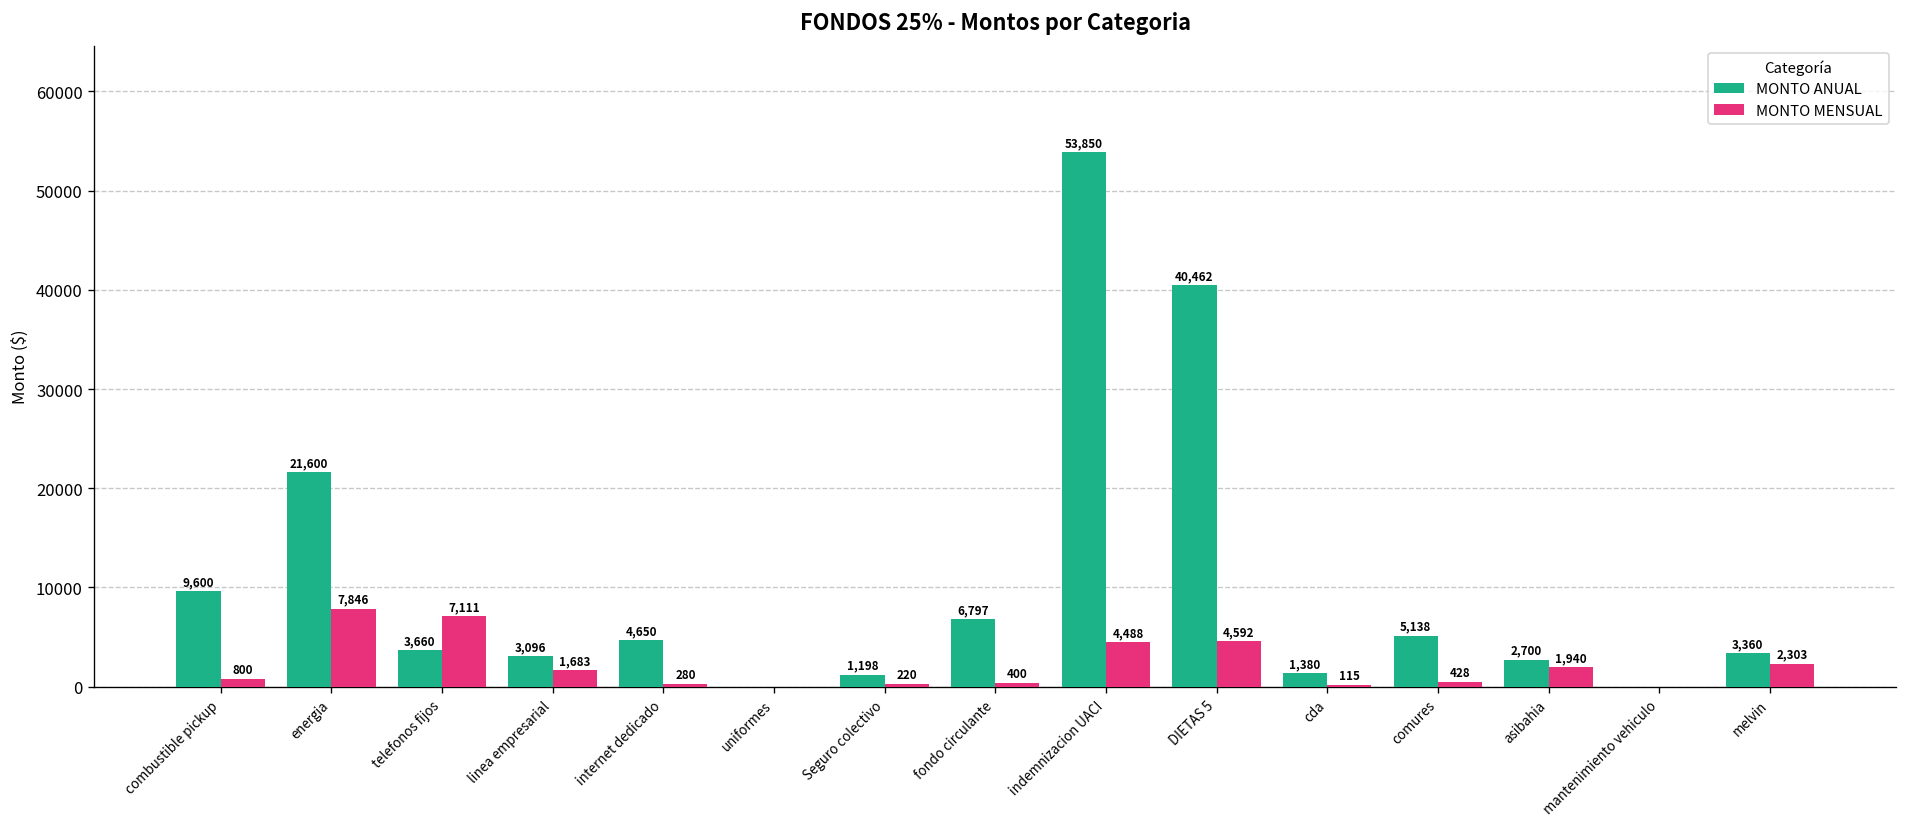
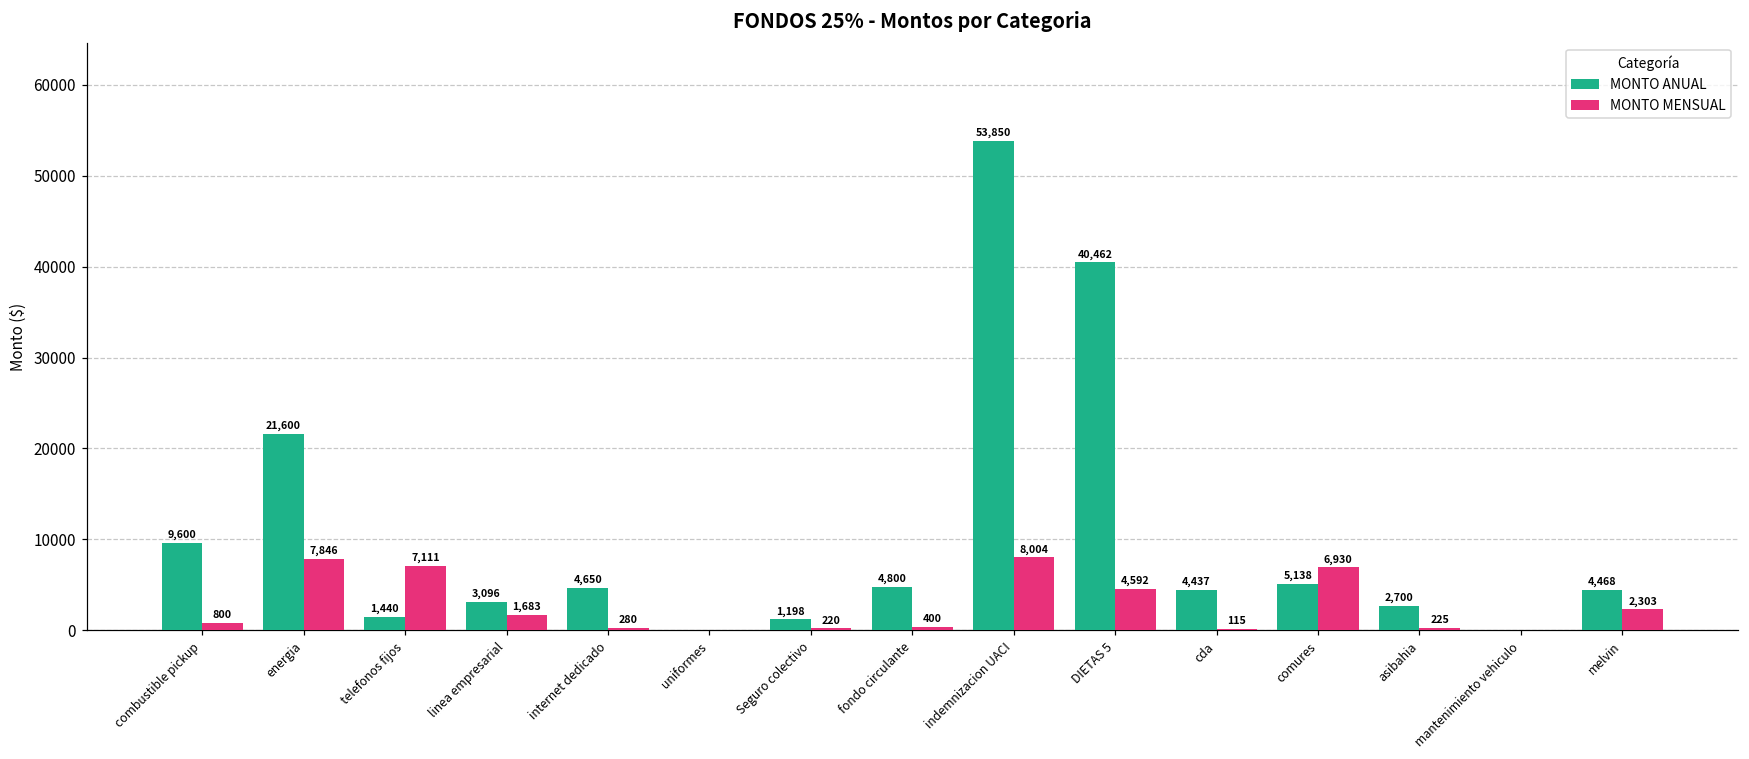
MONTO ANUAL, telefonos fijos: 3,660 -> 1,440
MONTO ANUAL, fondo circulante: 6,797 -> 4,800
MONTO MENSUAL, indemnizacion UACI: 4,488 -> 8,004
MONTO ANUAL, cda: 1,380 -> 4,437
MONTO MENSUAL, comures: 428 -> 6,930
MONTO MENSUAL, asibahia: 1,940 -> 225
MONTO ANUAL, melvin: 3,360 -> 4,468
